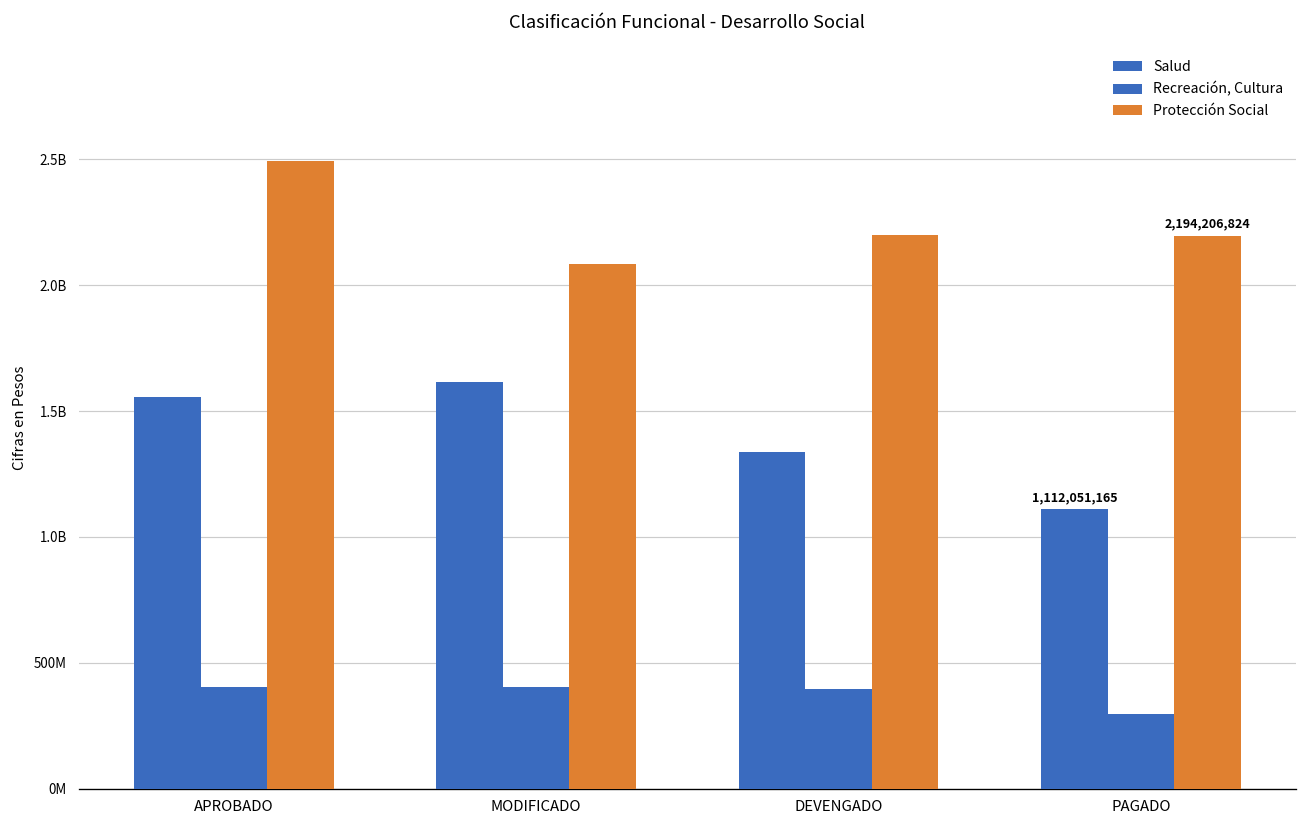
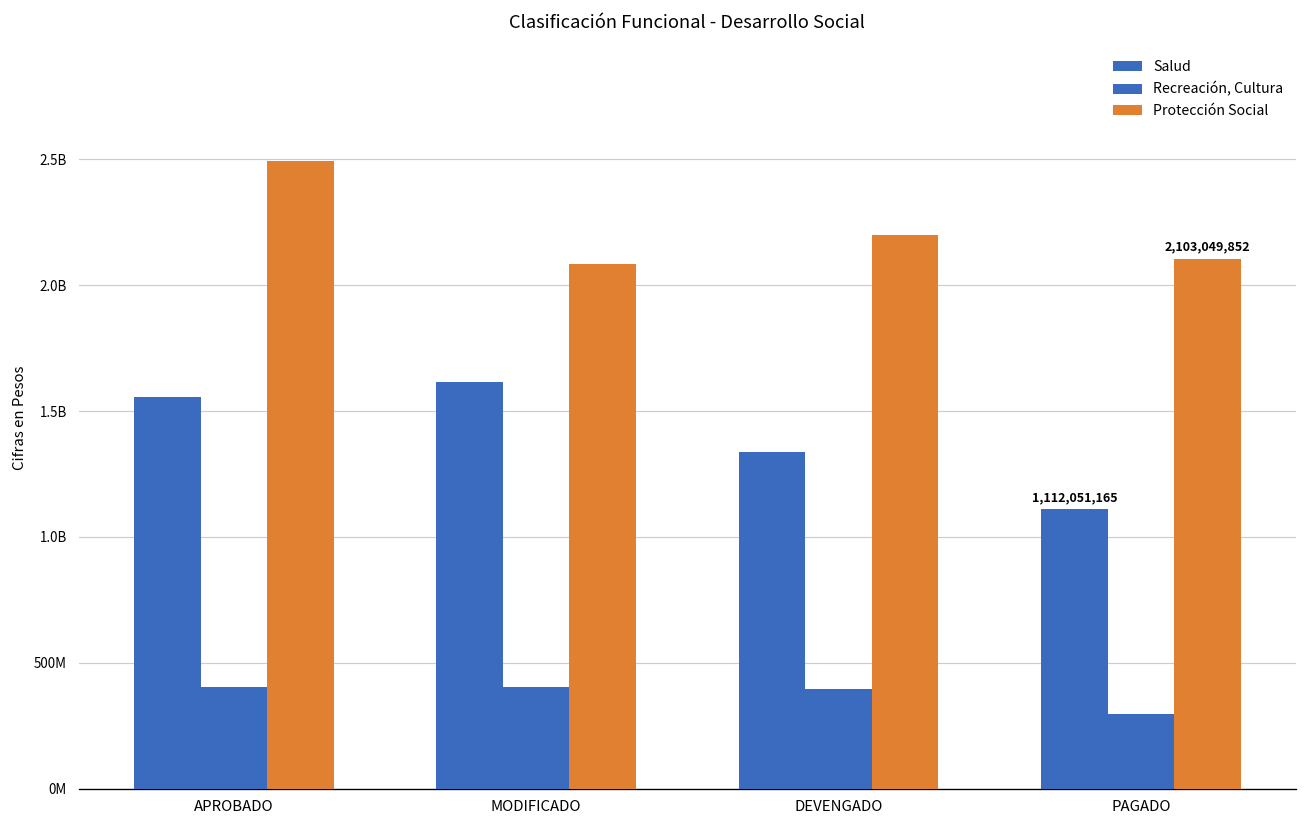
Protección Social, PAGADO: 2,194,206,824 -> 2,103,049,852
